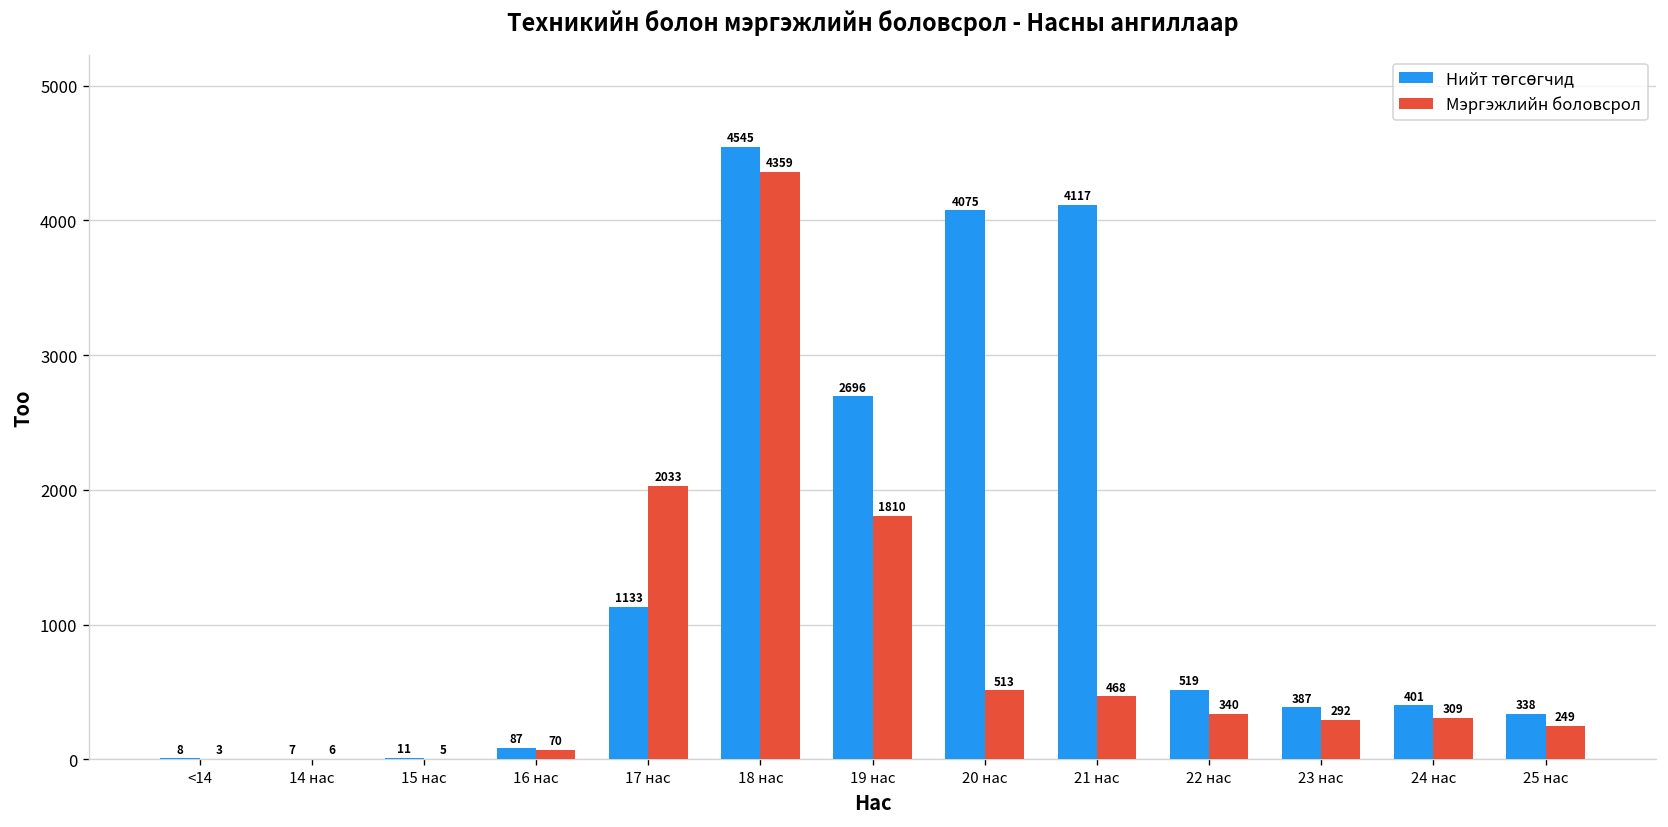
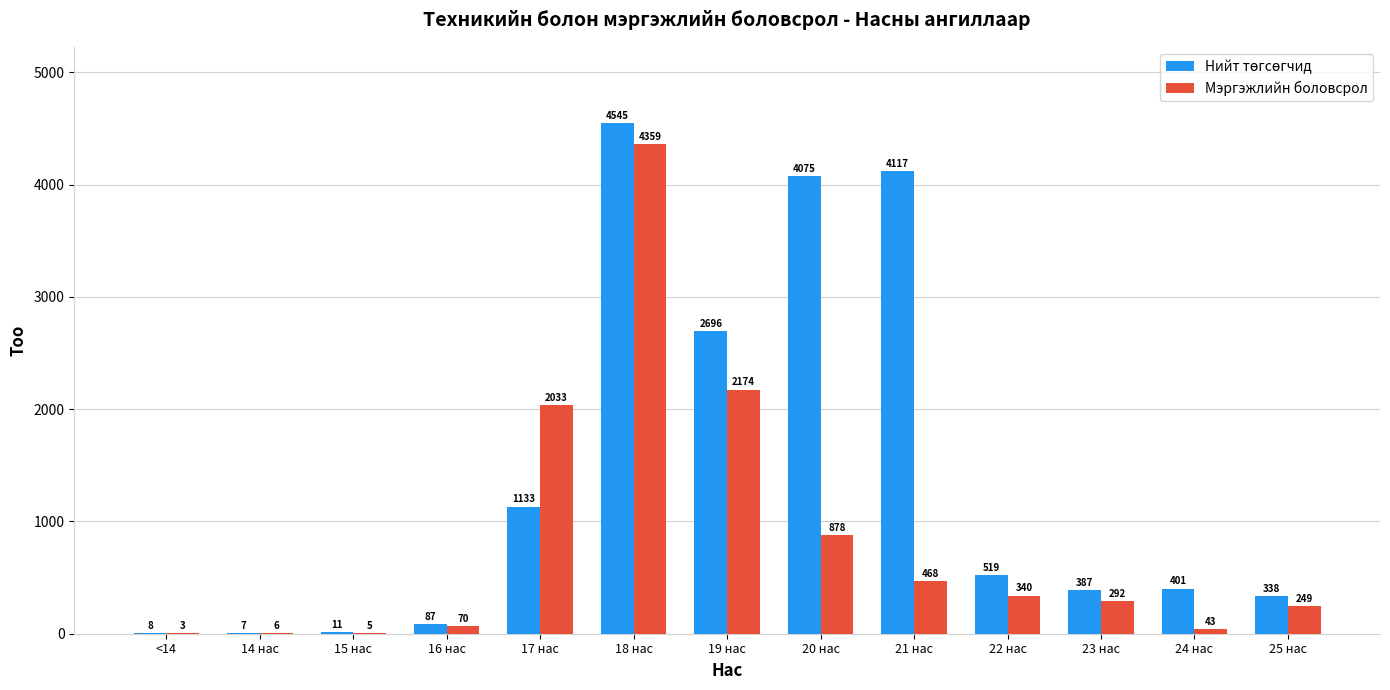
Мэргэжлийн боловсрол, 19 нас: 1810 -> 2174
Мэргэжлийн боловсрол, 20 нас: 513 -> 878
Мэргэжлийн боловсрол, 24 нас: 309 -> 43
